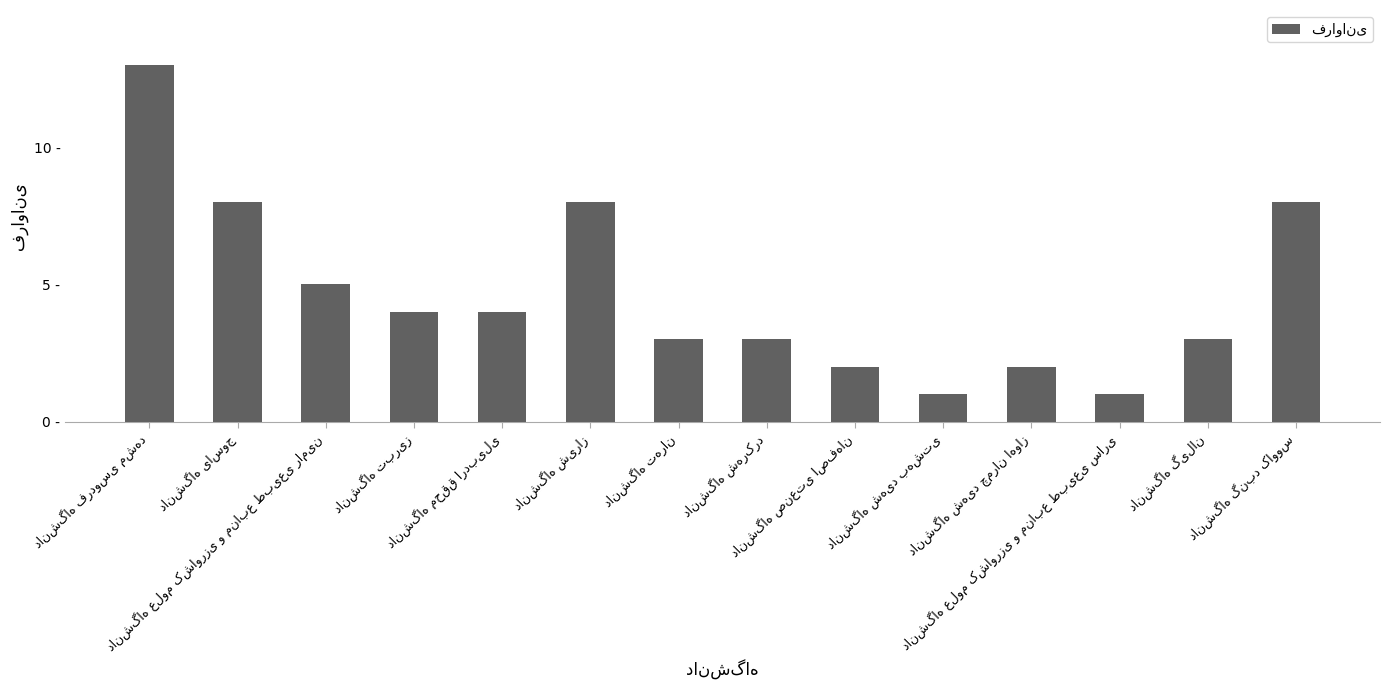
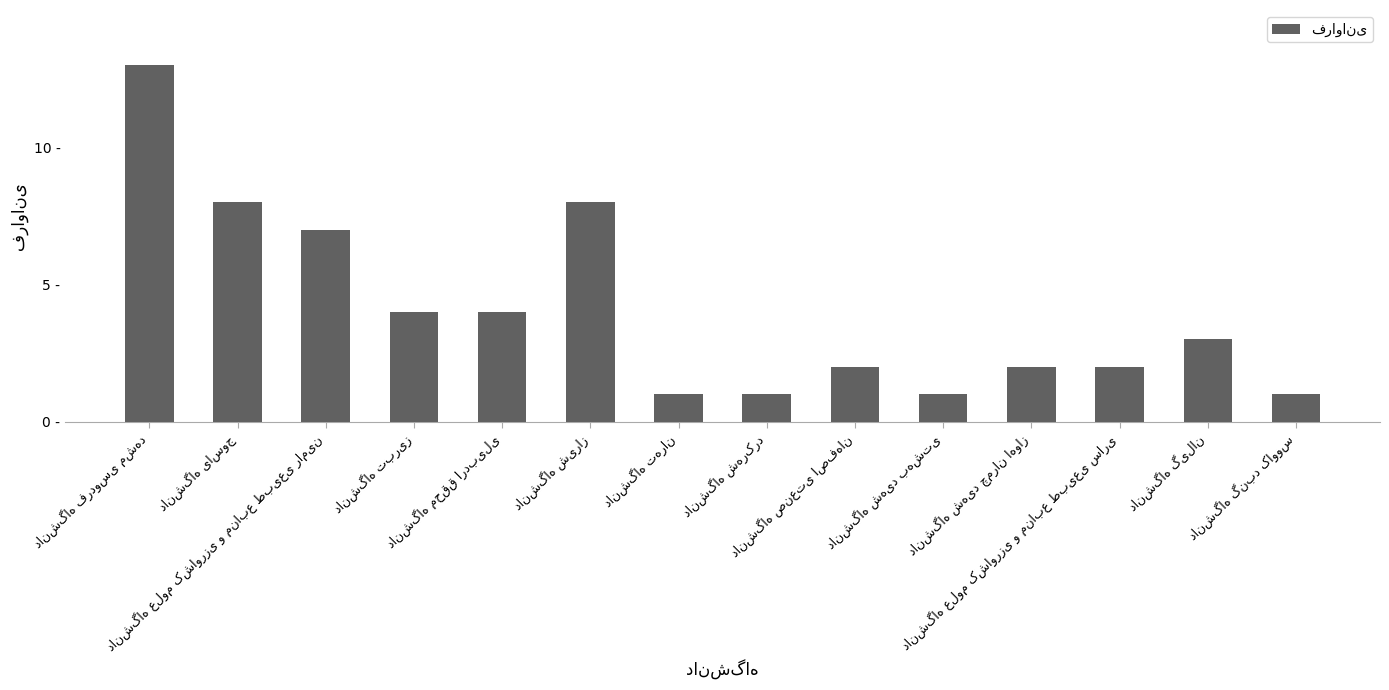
دانشگاه علوم کشاورزی و منابع طبیعی رامین: 5 - -> 7 -
دانشگاه تهران: 3 - -> 1 -
دانشگاه شهرکرد: 3 - -> 1 -
دانشگاه علوم کشاورزی و منابع طبیعی ساری: 1 - -> 2 -
دانشگاه گنبد کاووس: 8 - -> 1 -
